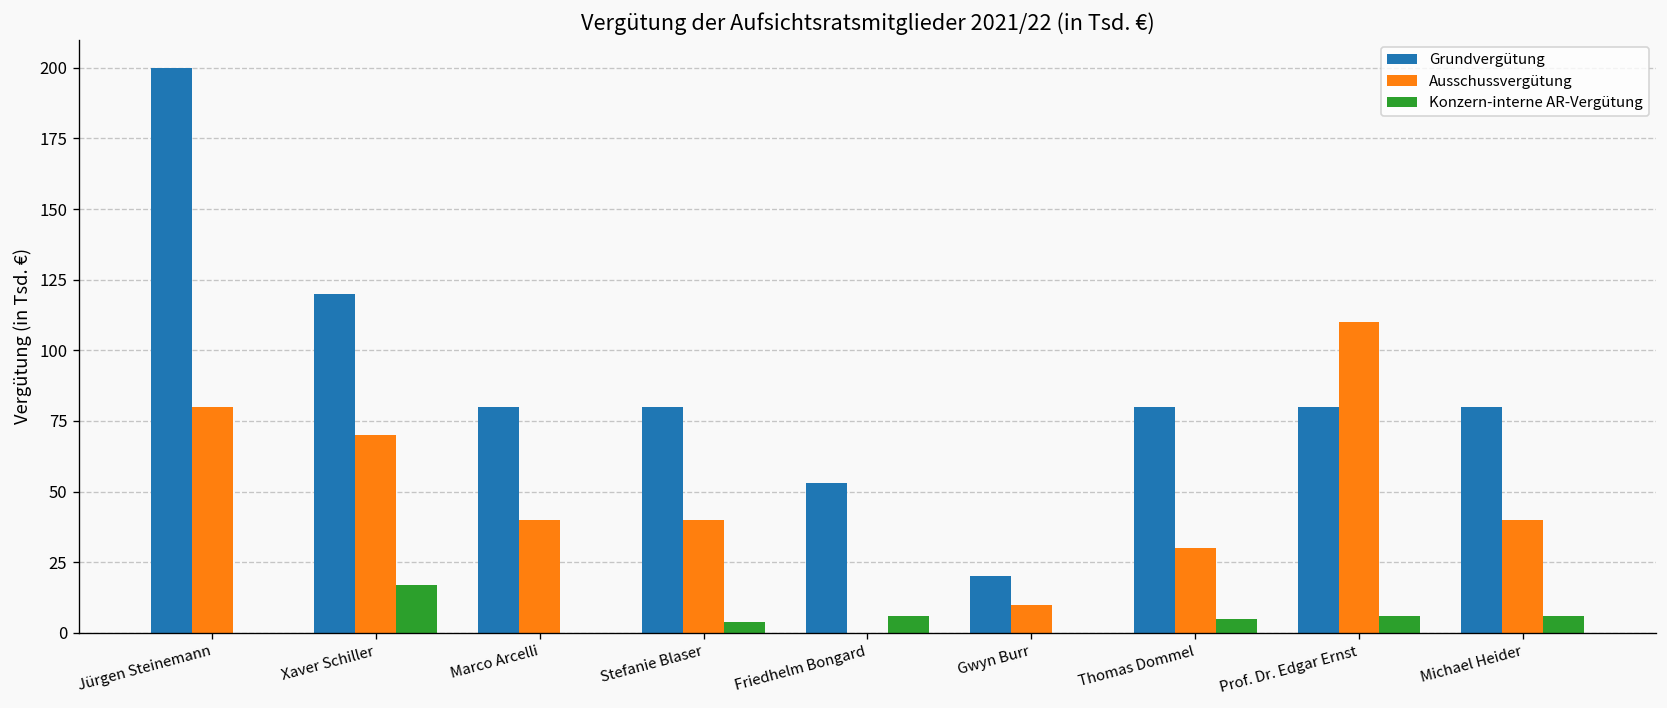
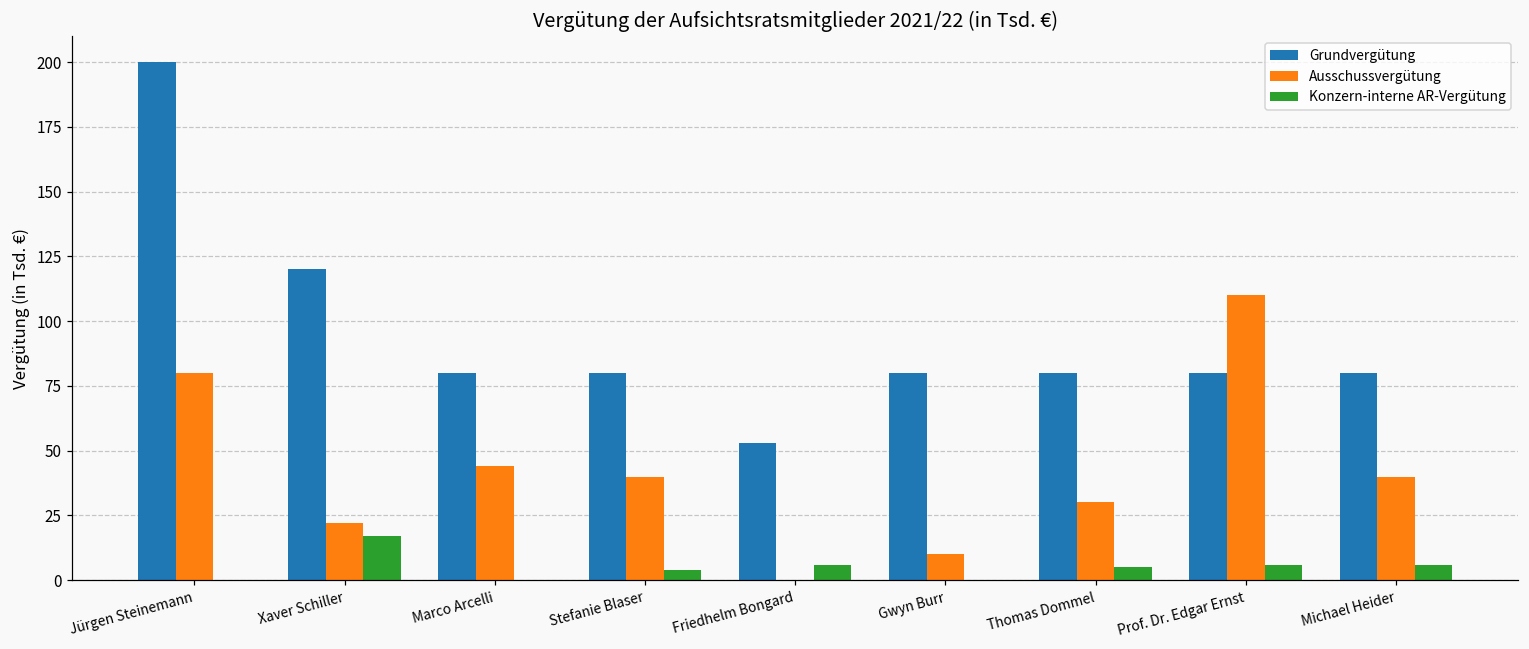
Ausschussvergütung, Xaver Schiller: 70 -> 22
Ausschussvergütung, Marco Arcelli: 40 -> 44
Grundvergütung, Gwyn Burr: 20 -> 80
